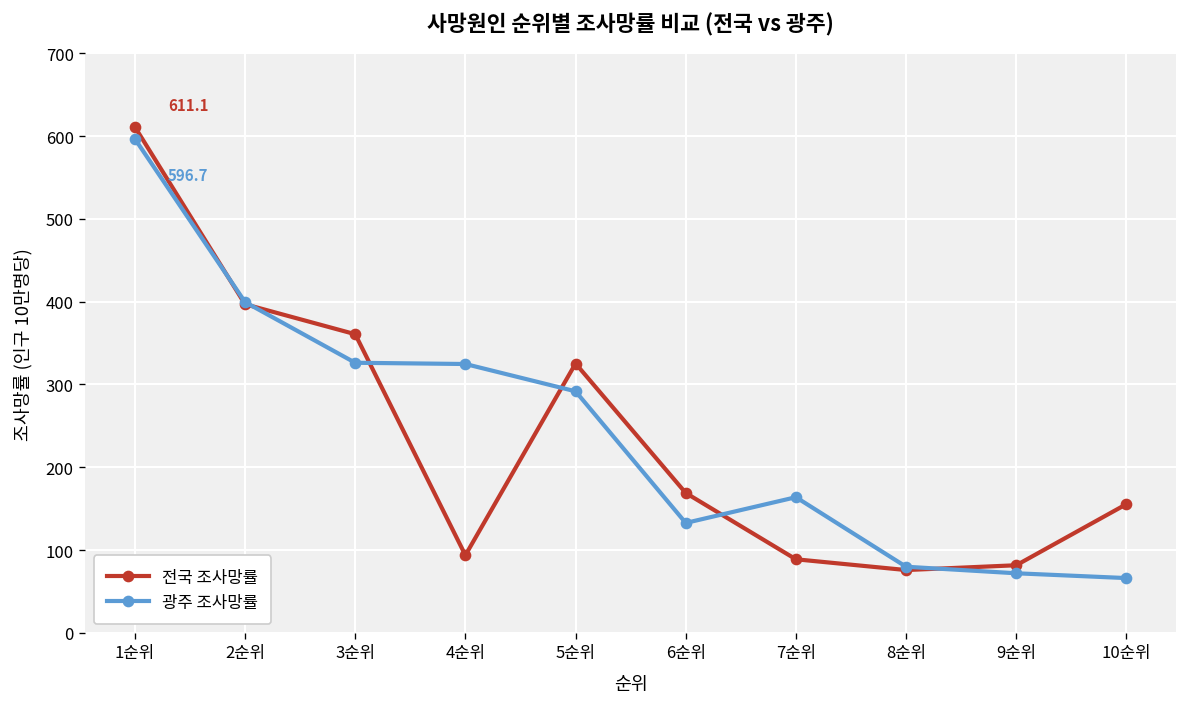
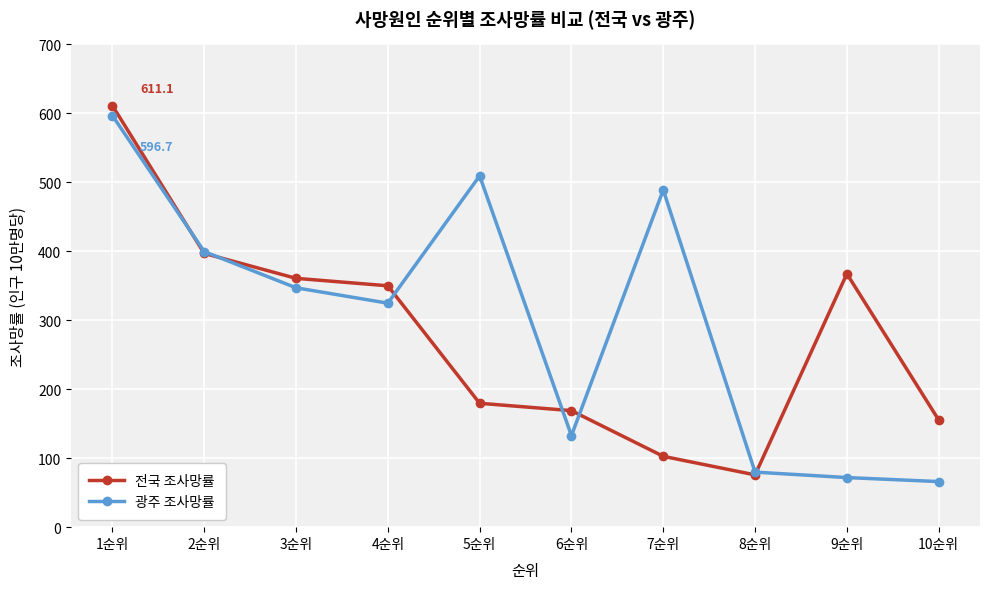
광주 조사망률, 3순위: 330 -> 350
전국 조사망률, 4순위: 90 -> 350
전국 조사망률, 5순위: 330 -> 180
광주 조사망률, 5순위: 290 -> 510
전국 조사망률, 7순위: 90 -> 100
광주 조사망률, 7순위: 160 -> 490
전국 조사망률, 9순위: 80 -> 370
